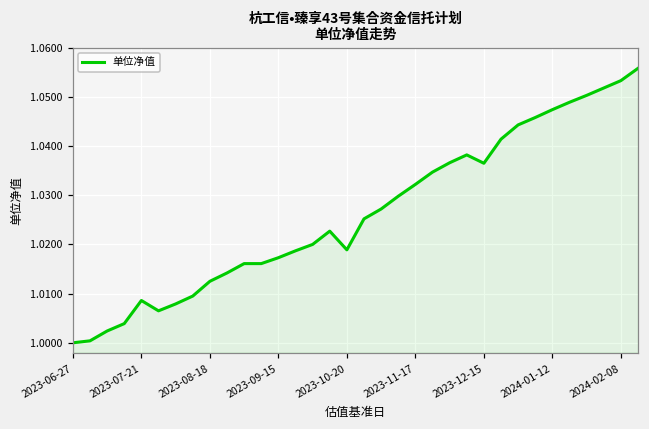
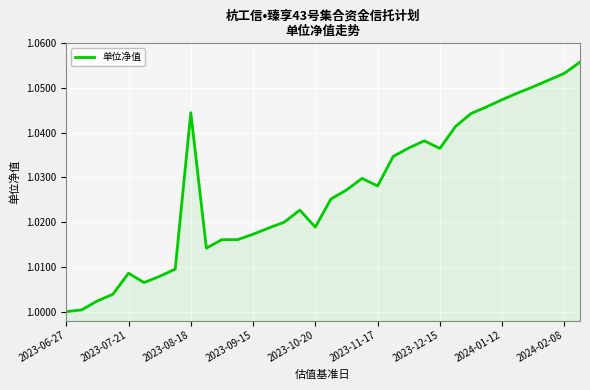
2023-08-18: 1.013 -> 1.045
2023-11-17: 1.032 -> 1.028
